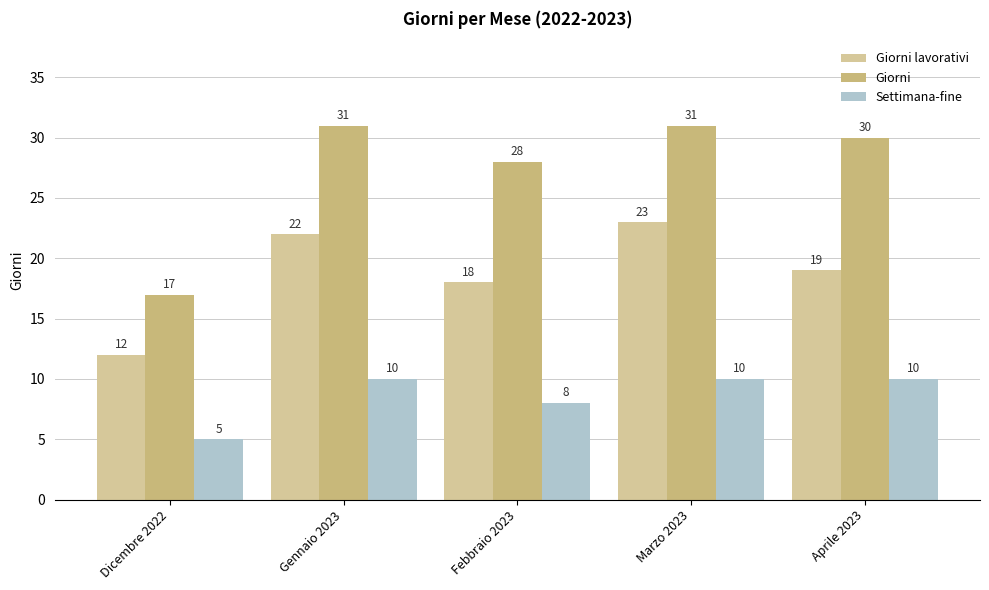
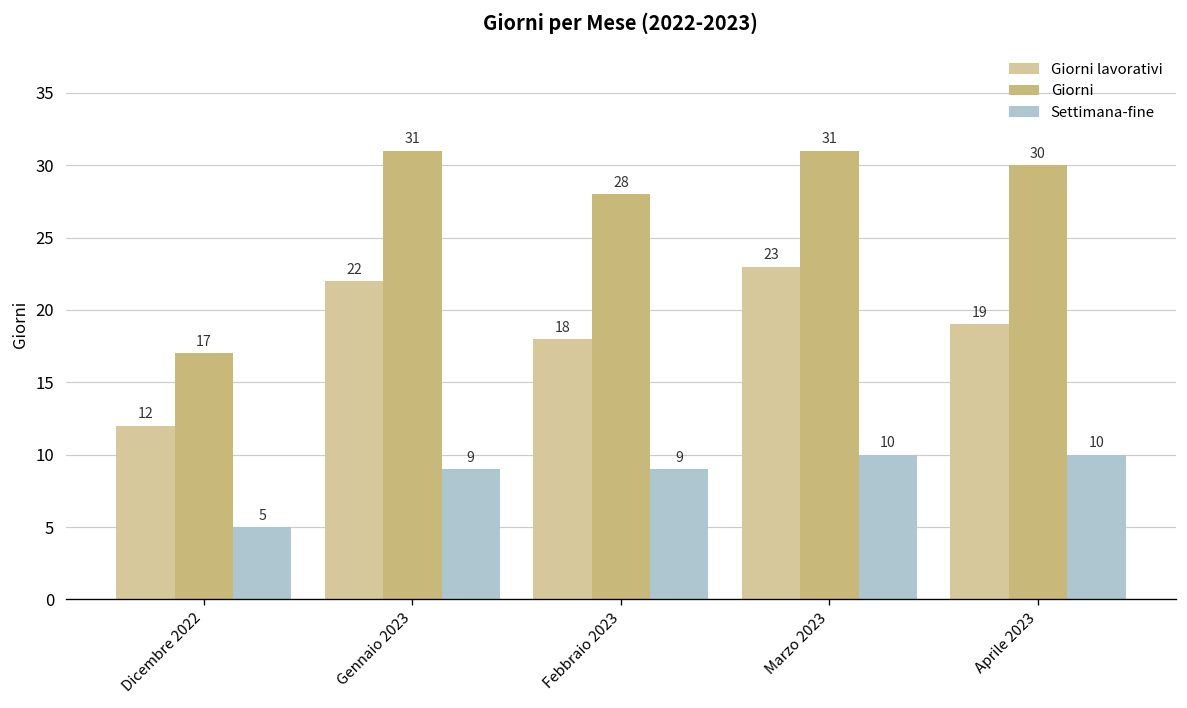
Settimana-fine, Gennaio 2023: 10 -> 9
Settimana-fine, Febbraio 2023: 8 -> 9
